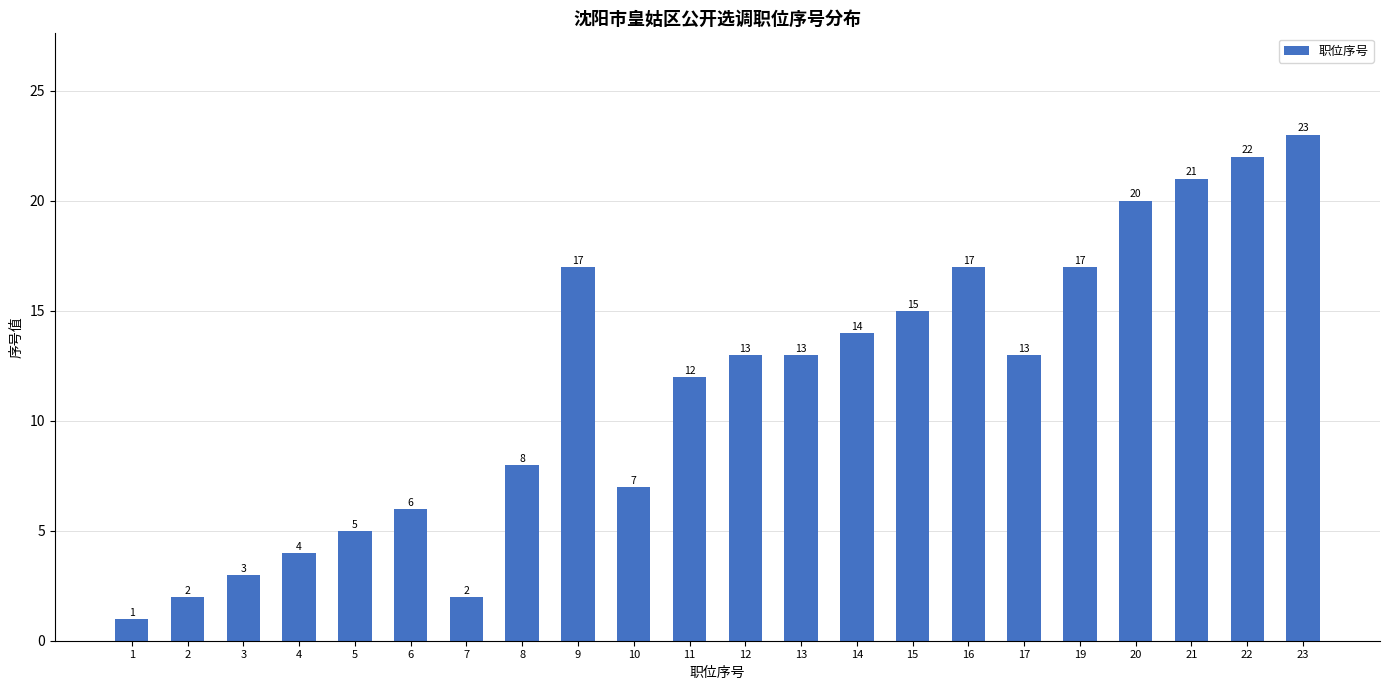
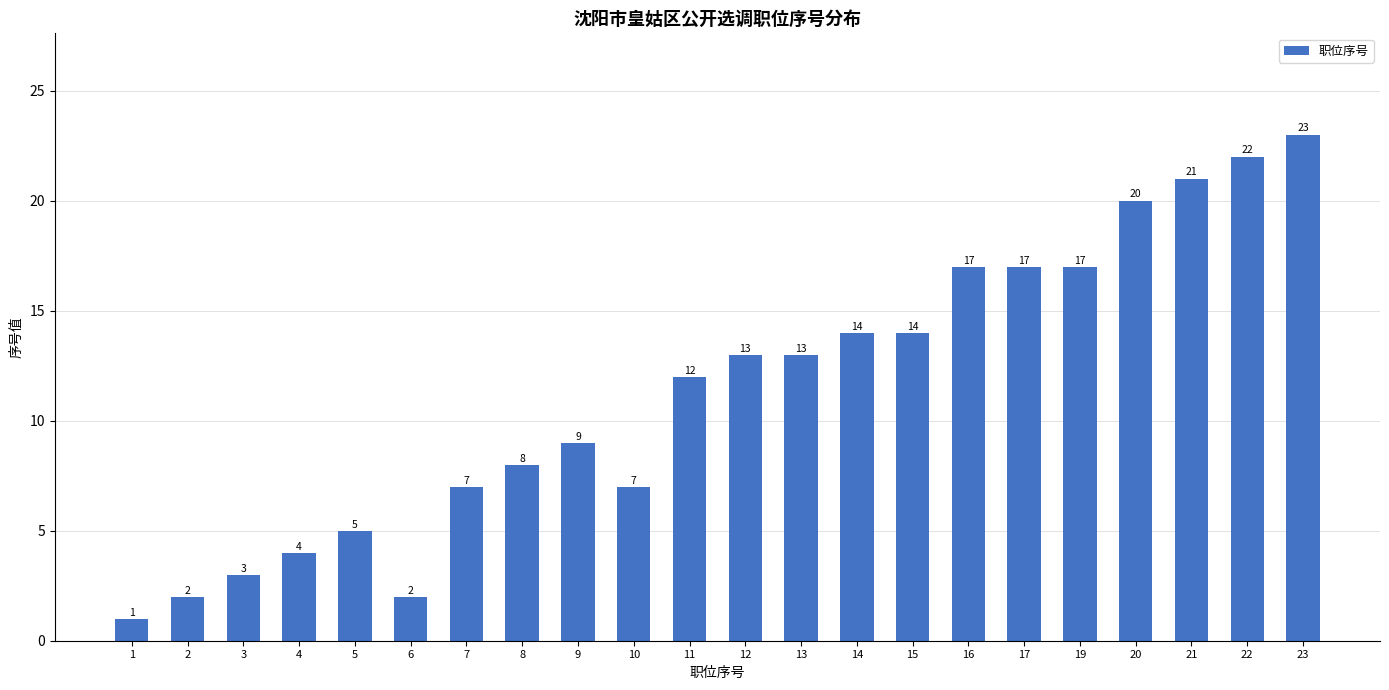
6: 6 -> 2
7: 2 -> 7
9: 17 -> 9
15: 15 -> 14
17: 13 -> 17
